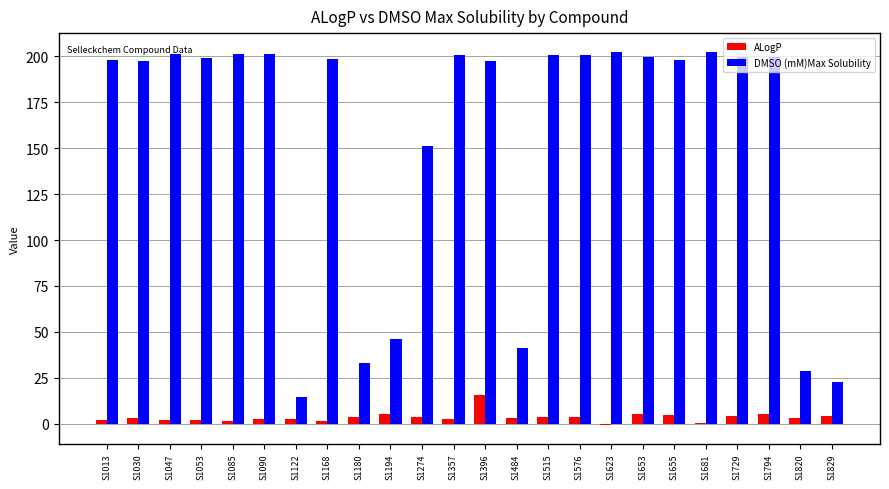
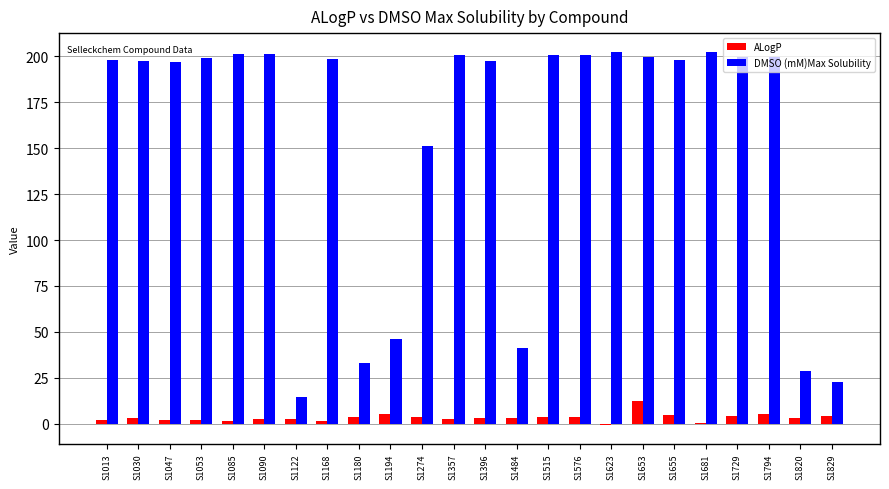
DMSO (mM)Max Solubility, S1047: 201 -> 197
ALogP, S1396: 16 -> 3
ALogP, S1653: 6 -> 13
